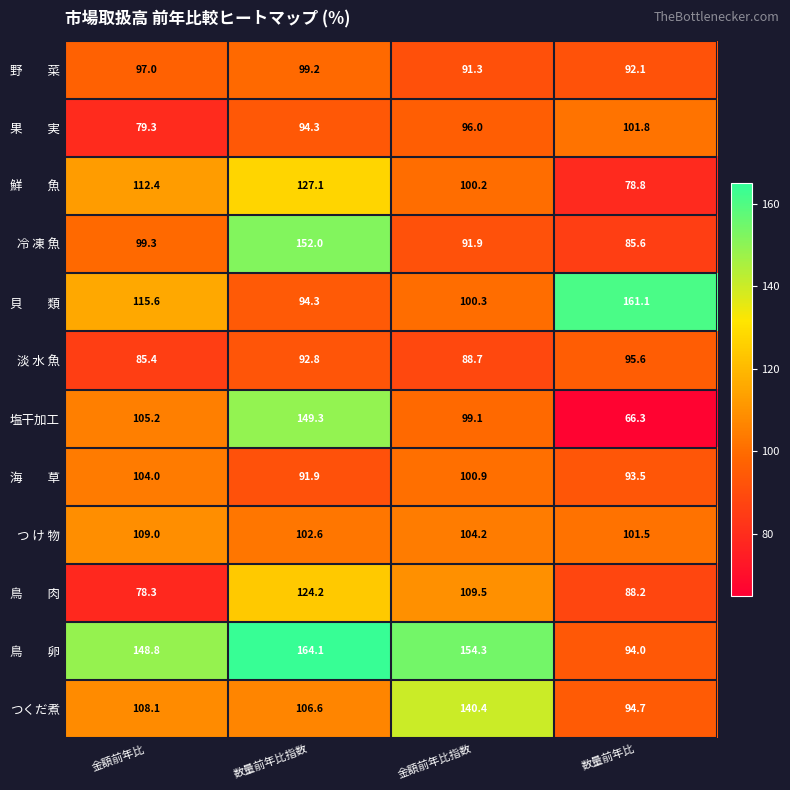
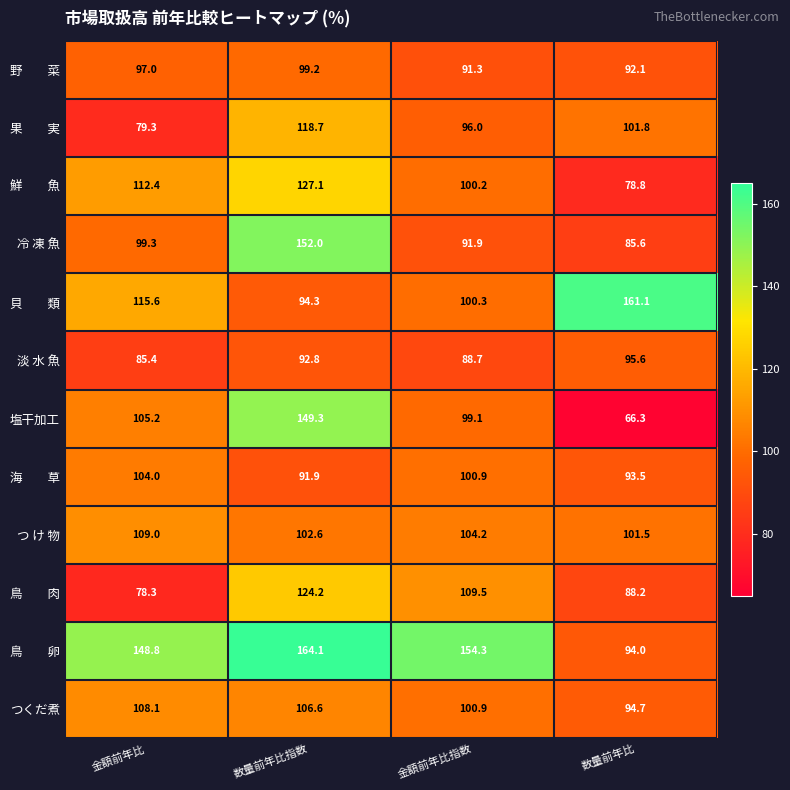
果 実, 数量前年比指数: 94.3 -> 118.7
つくだ煮, 金額前年比指数: 140.4 -> 100.9
